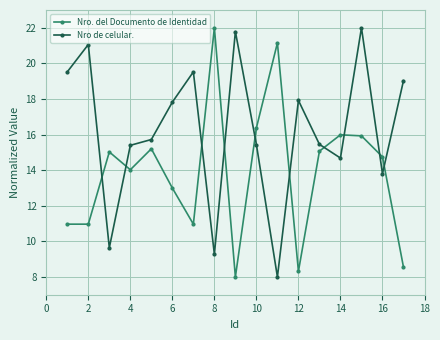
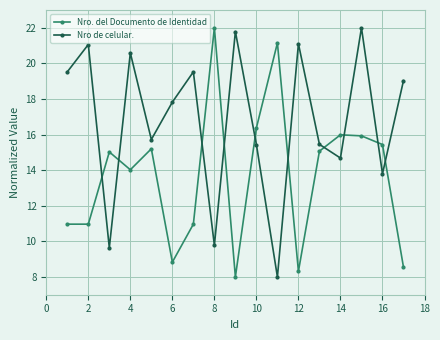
Nro de celular., 4: 15.4 -> 20.6
Nro. del Documento de Identidad, 6: 13.0 -> 8.8
Nro de celular., 8: 9.3 -> 9.8
Nro de celular., 12: 17.9 -> 21.1
Nro. del Documento de Identidad, 16: 14.7 -> 15.4
